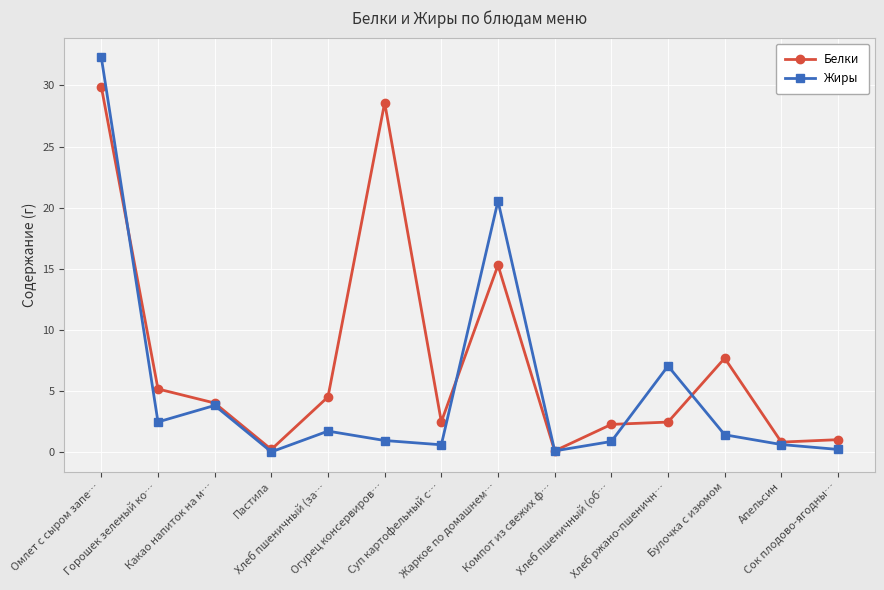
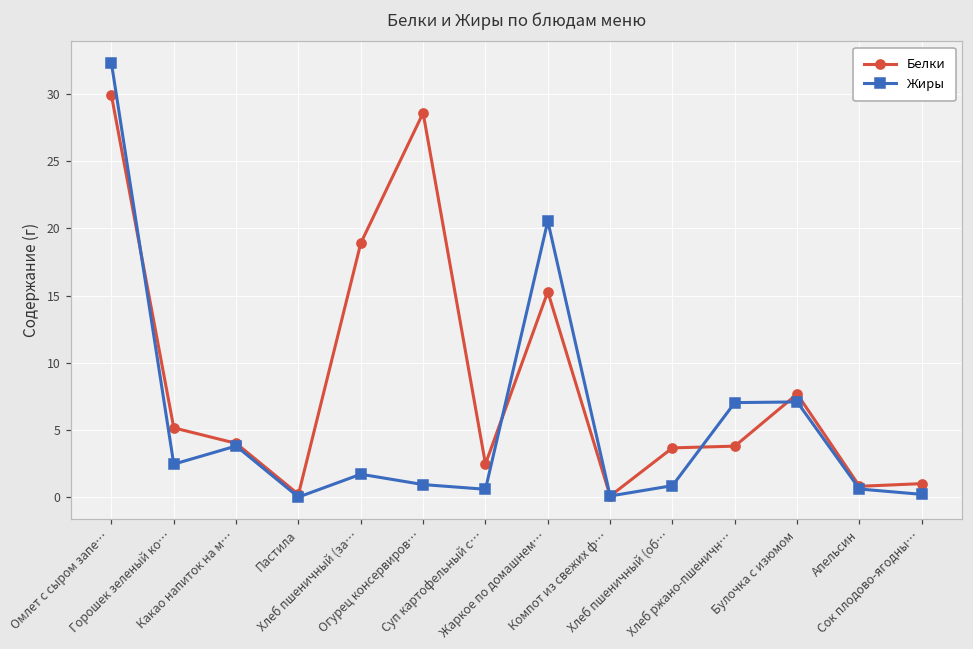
Белки, Хлеб пшеничный (за…: 4.5 -> 18.9
Белки, Хлеб пшеничный (об…: 2.3 -> 3.7
Белки, Хлеб ржано-пшеничн…: 2.4 -> 3.8
Жиры, Булочка с изюмом: 1.4 -> 7.1
